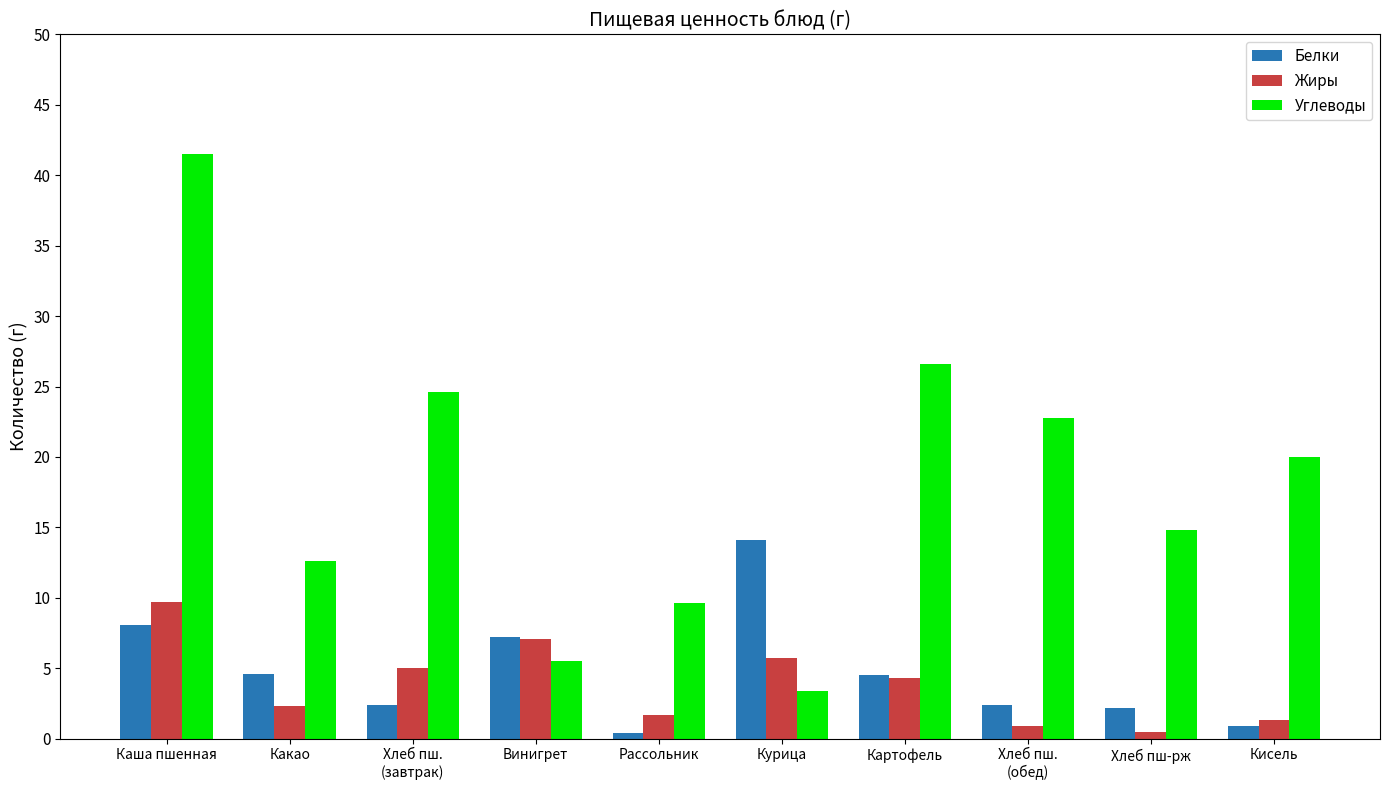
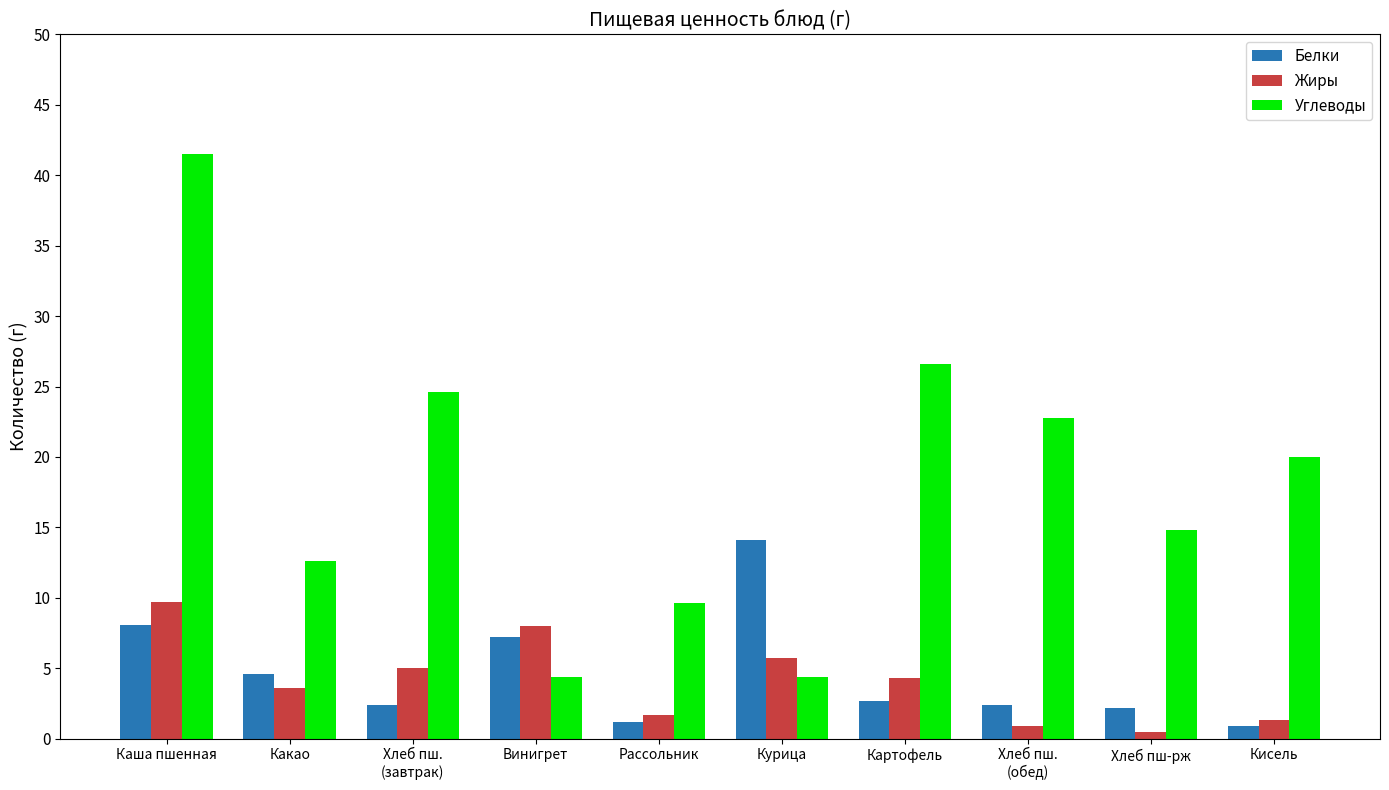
Жиры, Какао: 2.3 -> 3.6
Жиры, Винигрет: 7.1 -> 8.0
Углеводы, Винигрет: 5.5 -> 4.4
Белки, Рассольник: 0.4 -> 1.2
Углеводы, Курица: 3.4 -> 4.4
Белки, Картофель: 4.5 -> 2.7
